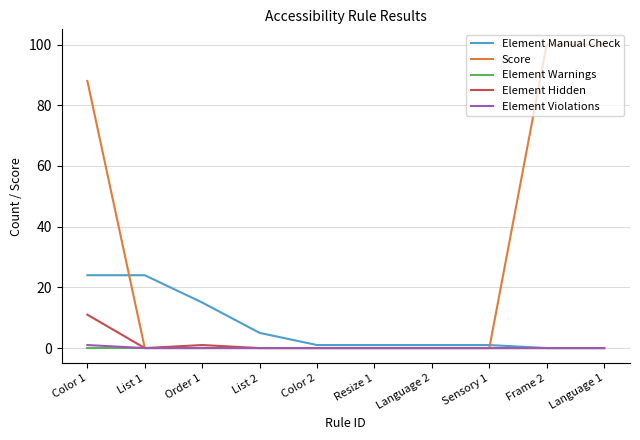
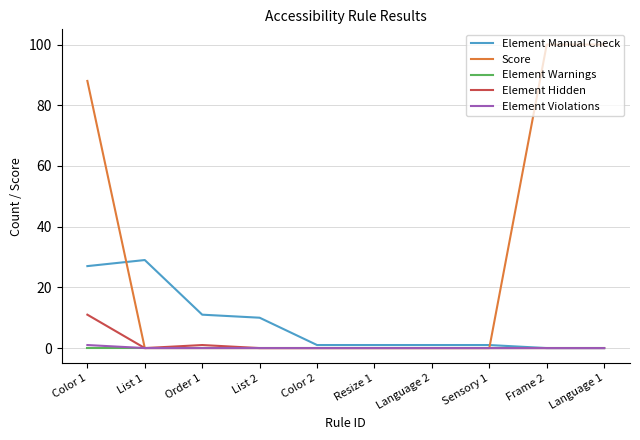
Element Manual Check, Color 1: 24 -> 27
Element Manual Check, List 1: 24 -> 29
Element Manual Check, Order 1: 15 -> 11
Element Manual Check, List 2: 5 -> 10
